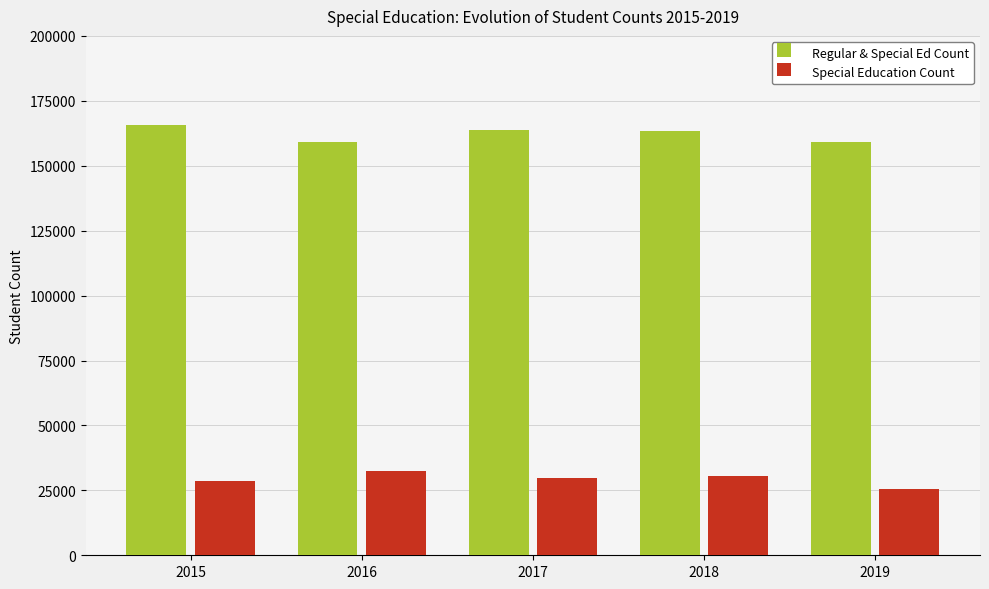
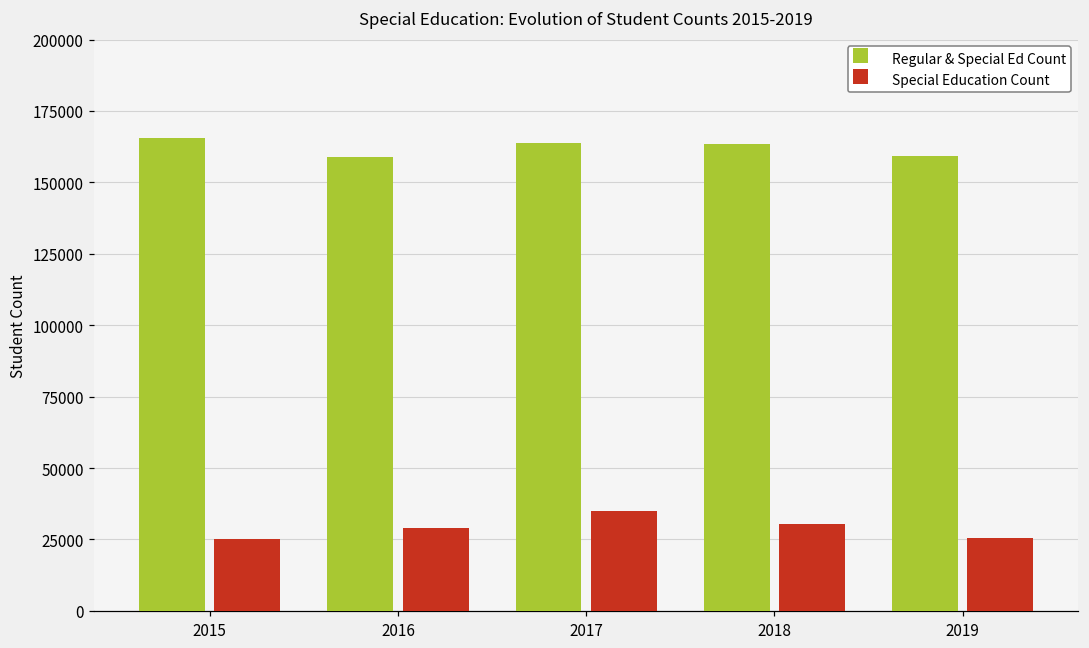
Special Education Count, 2015: 29000 -> 25000
Special Education Count, 2016: 32000 -> 29000
Special Education Count, 2017: 30000 -> 35000
